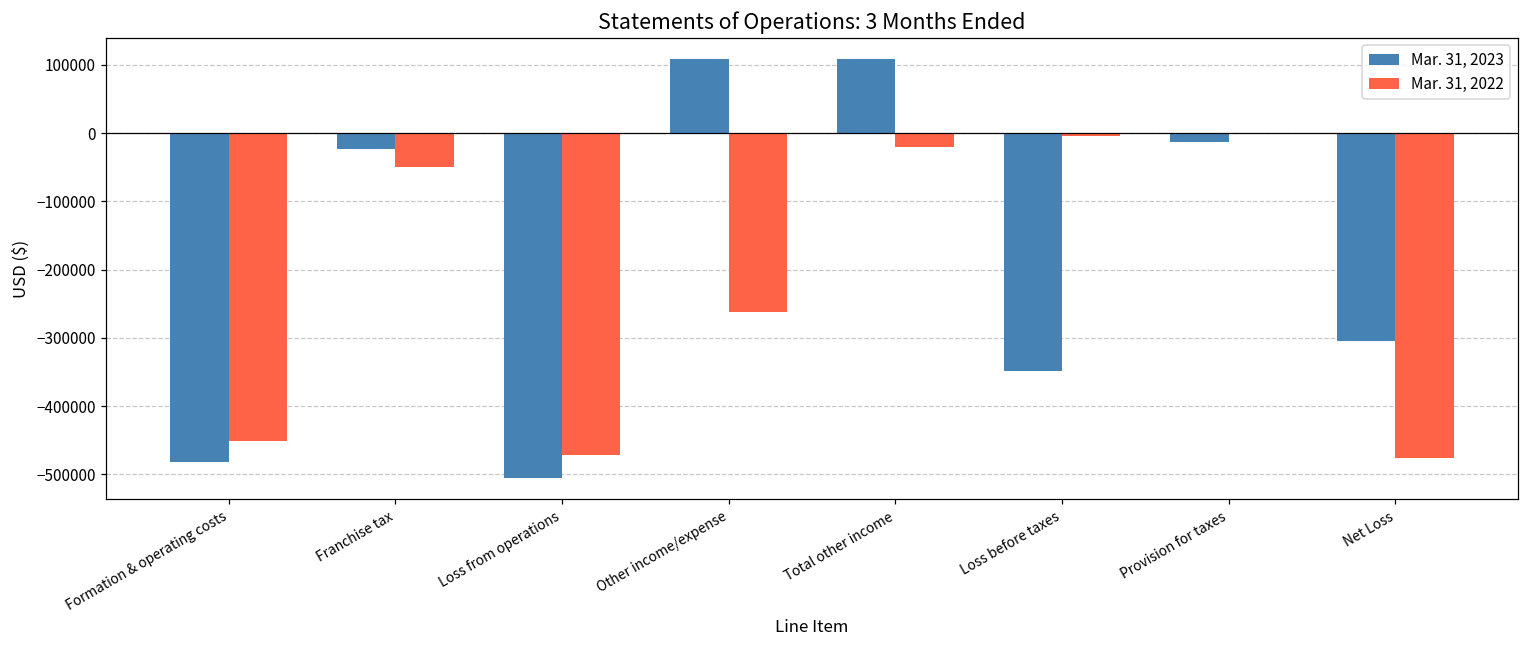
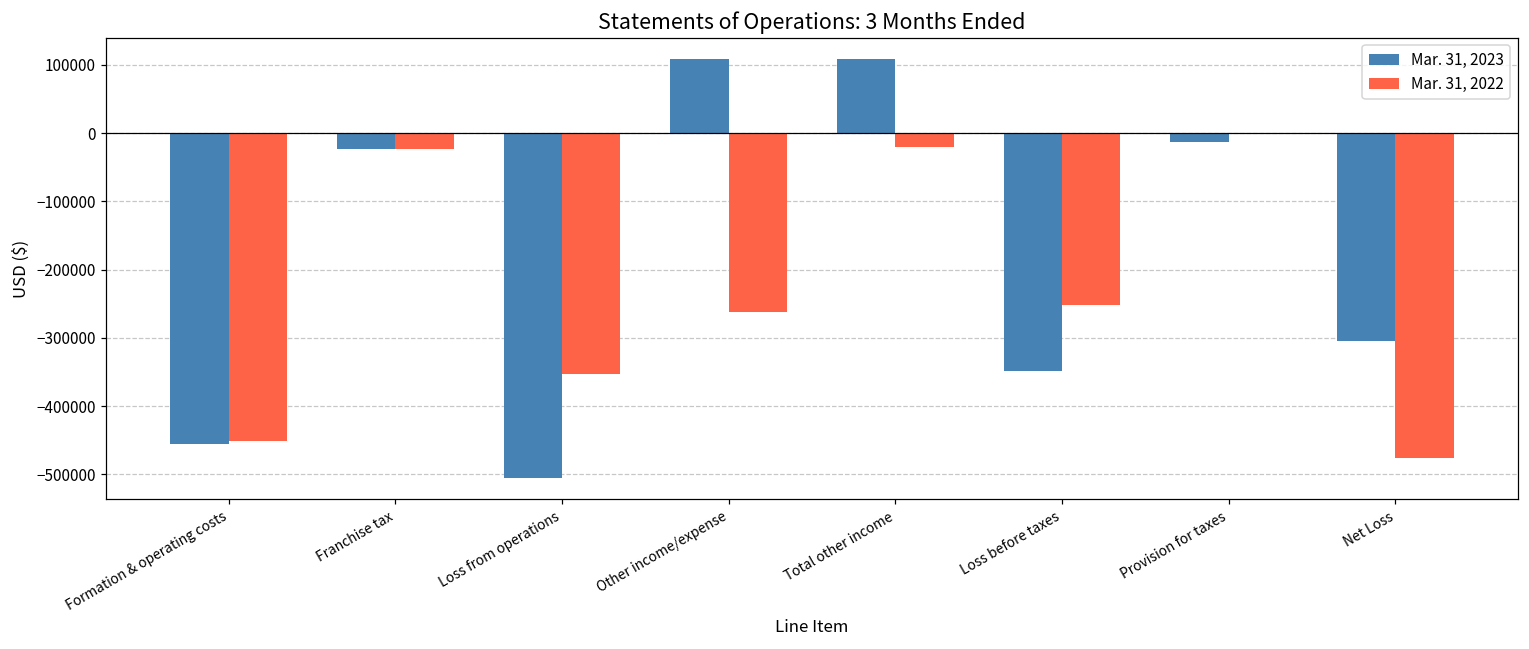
Mar. 31, 2023, Formation & operating costs: -480000 -> -460000
Mar. 31, 2022, Franchise tax: -50000 -> -20000
Mar. 31, 2022, Loss from operations: -470000 -> -350000
Mar. 31, 2022, Loss before taxes: 0 -> -250000
